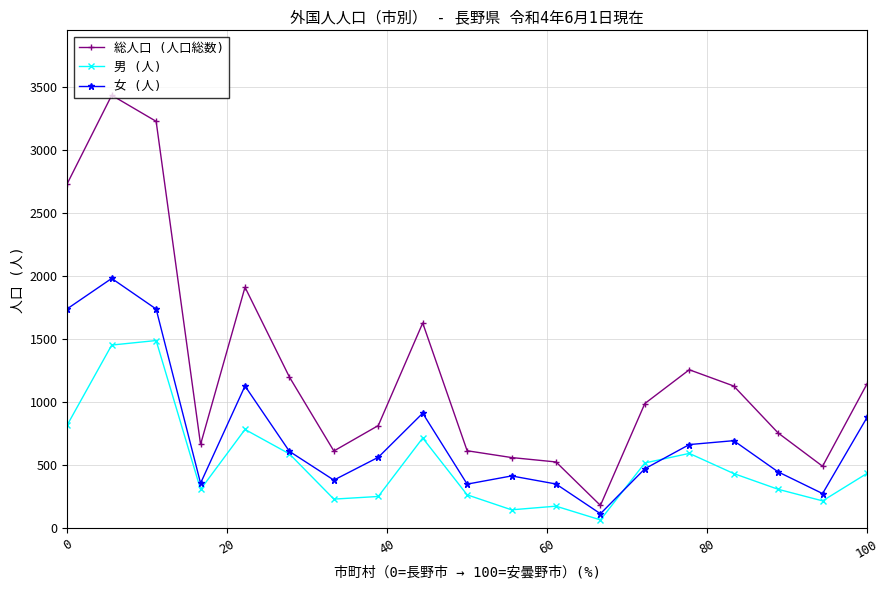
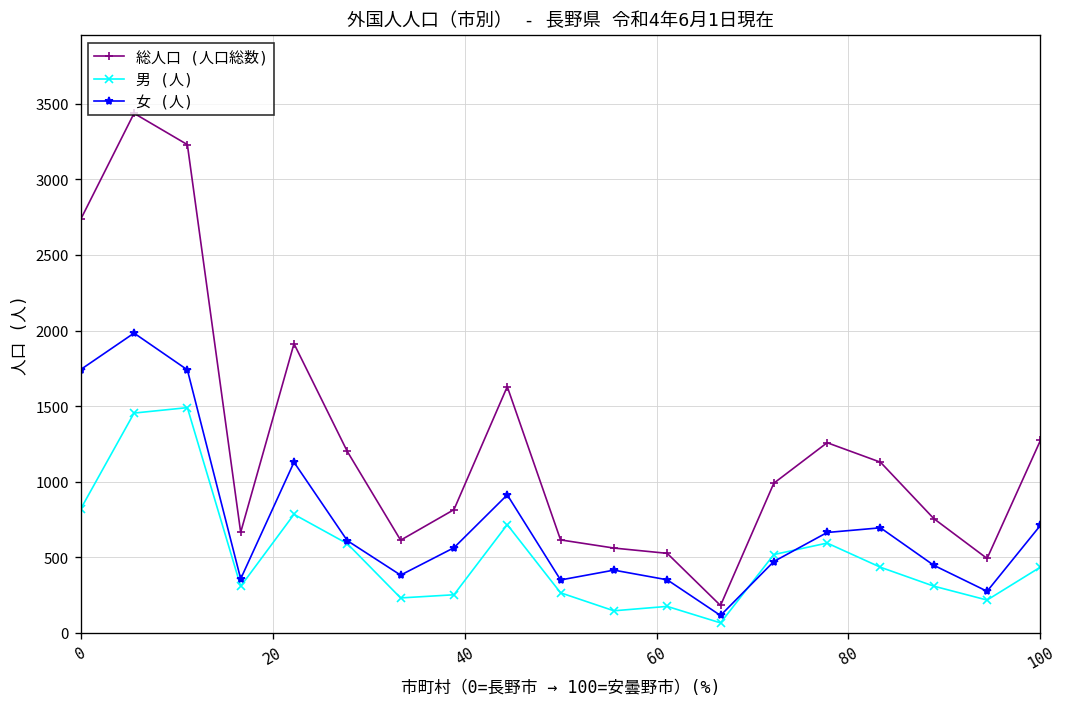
総人口 (人口総数), 100: 1150 -> 1270
女 (人), 100: 880 -> 710
